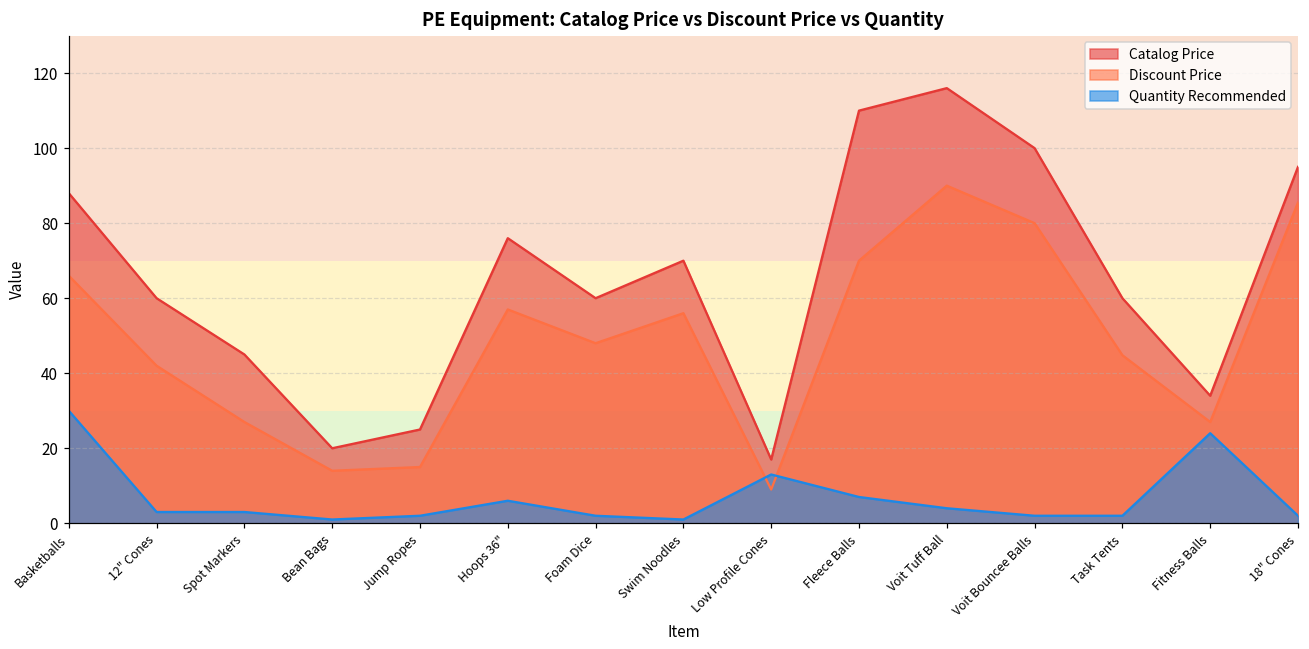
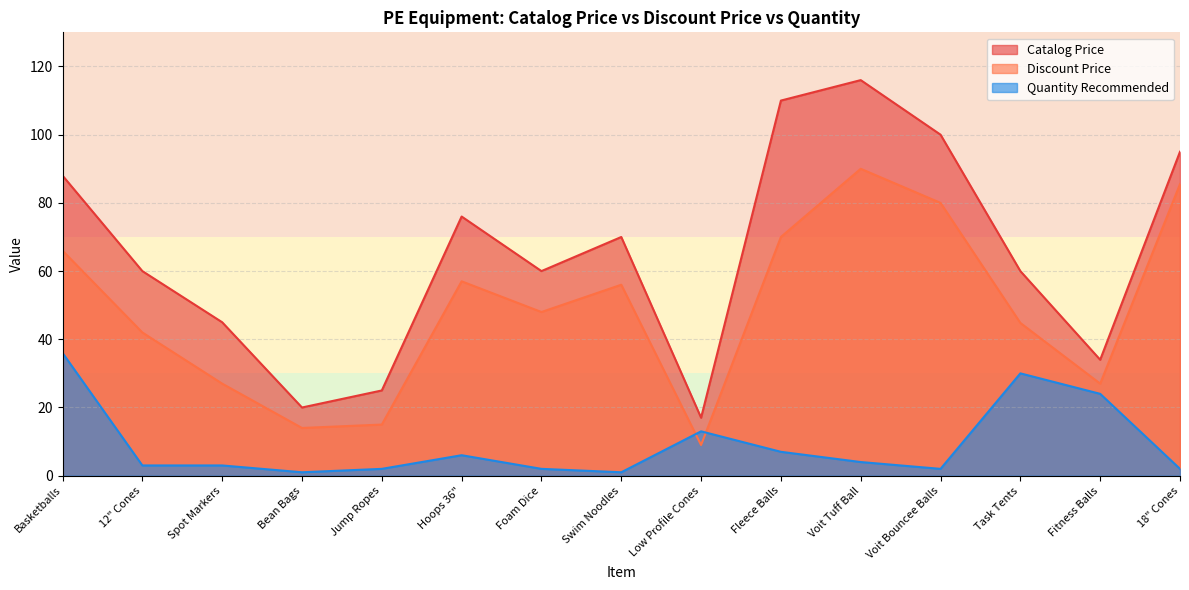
Quantity Recommended, Basketballs: 30 -> 36
Quantity Recommended, Task Tents: 2 -> 30
